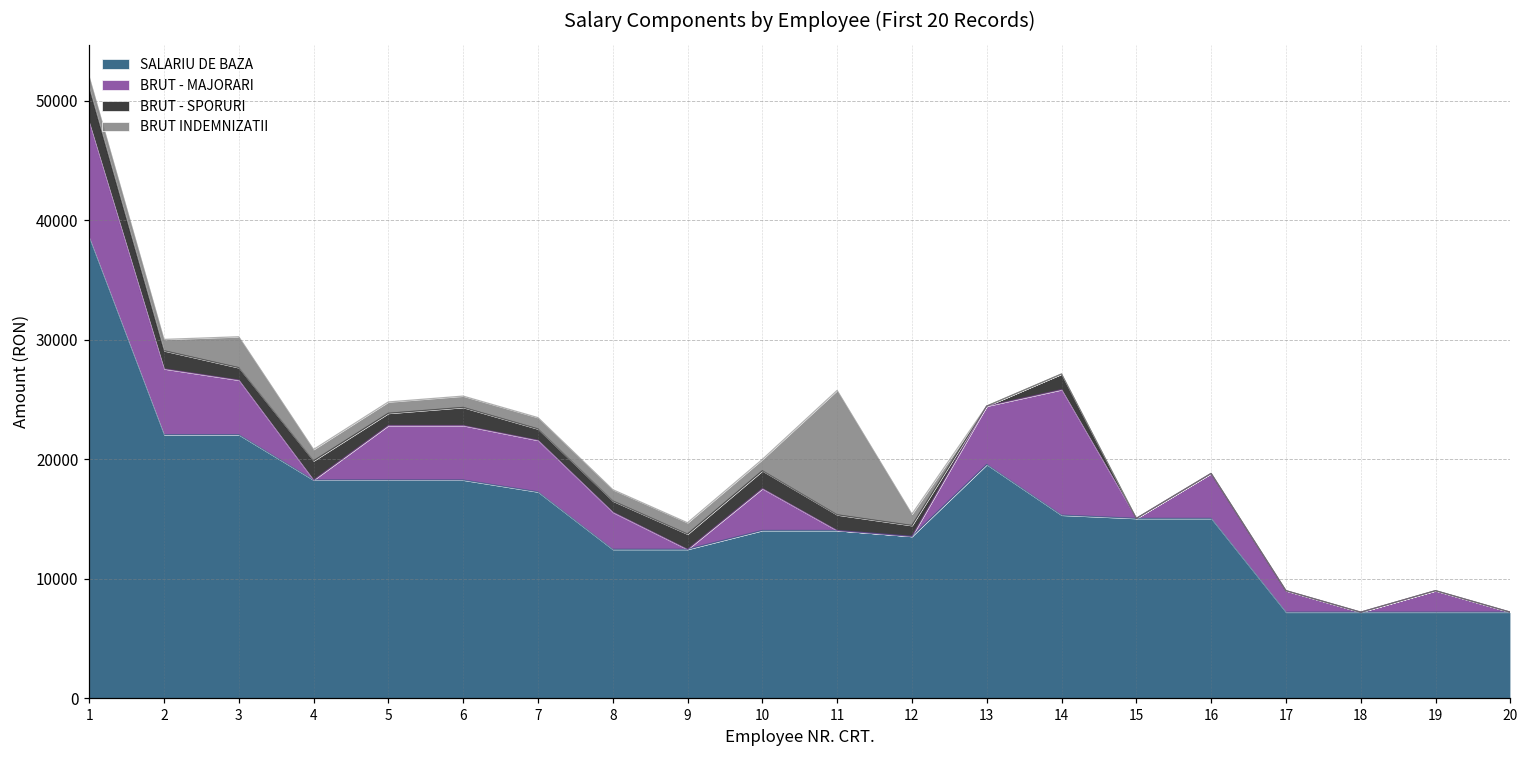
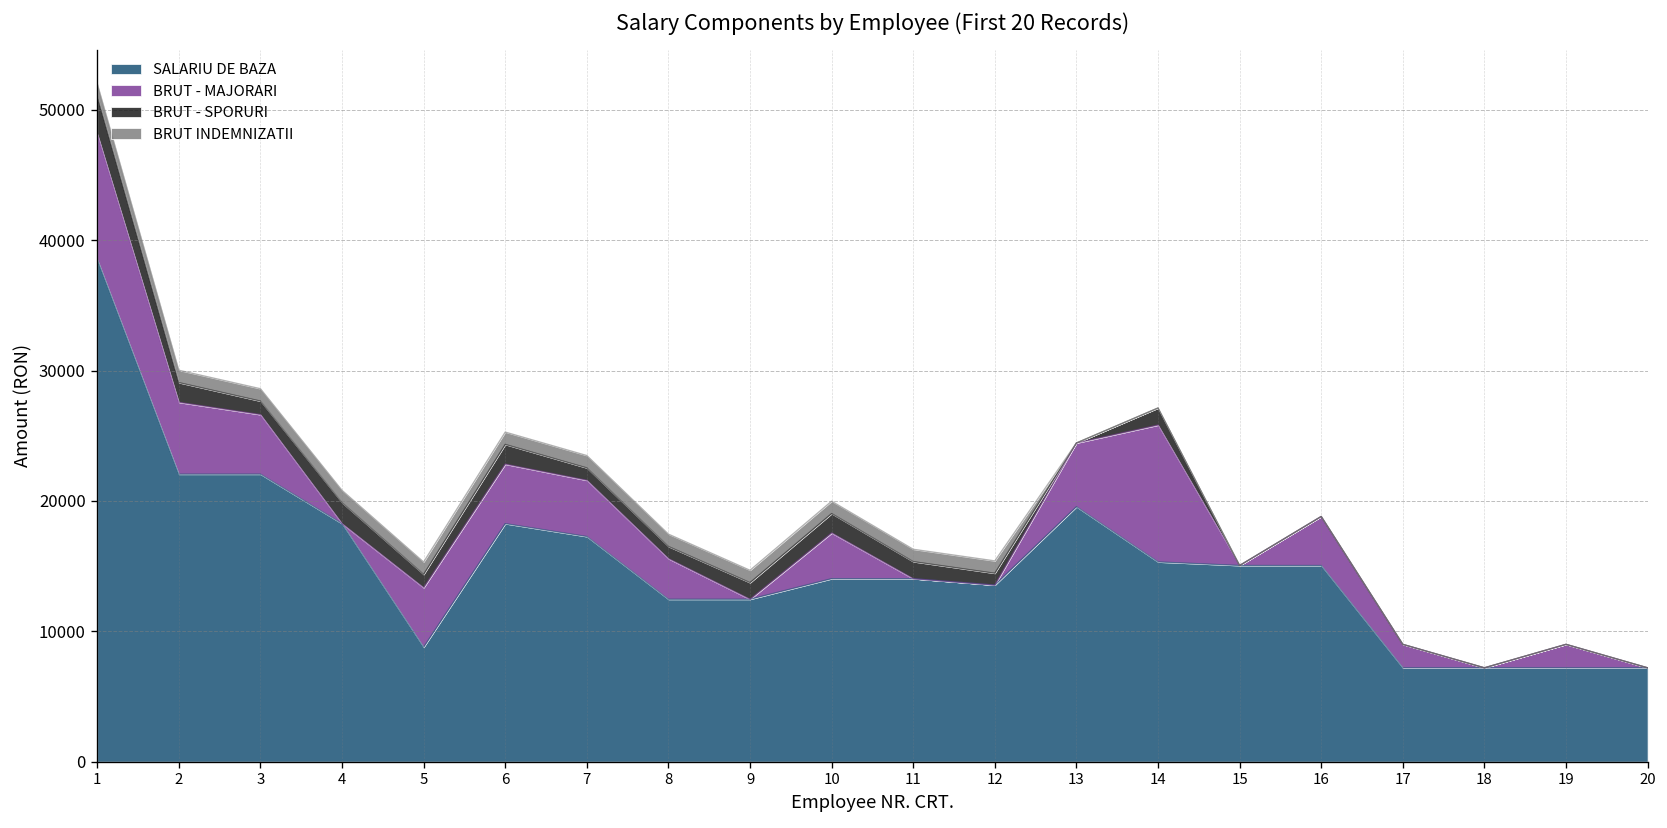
BRUT INDEMNIZATII, 3: 2600 -> 1000
SALARIU DE BAZA, 5: 18300 -> 8800
BRUT INDEMNIZATII, 11: 10400 -> 1000
